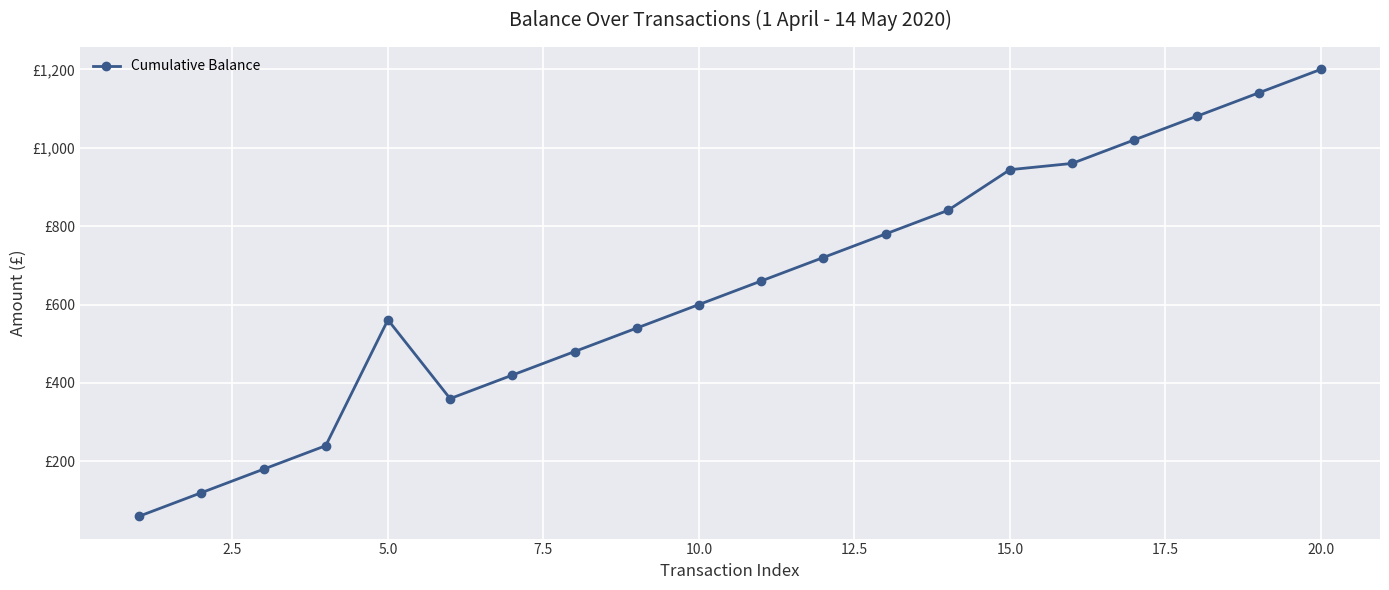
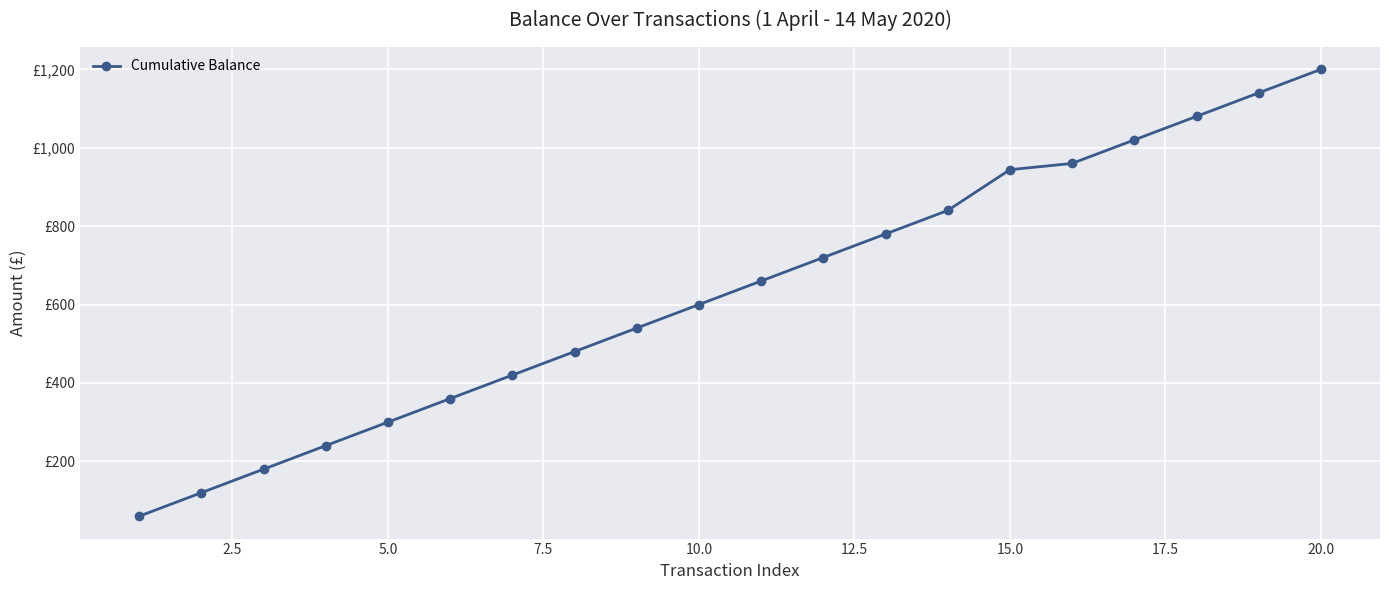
5.0: £560 -> £300
